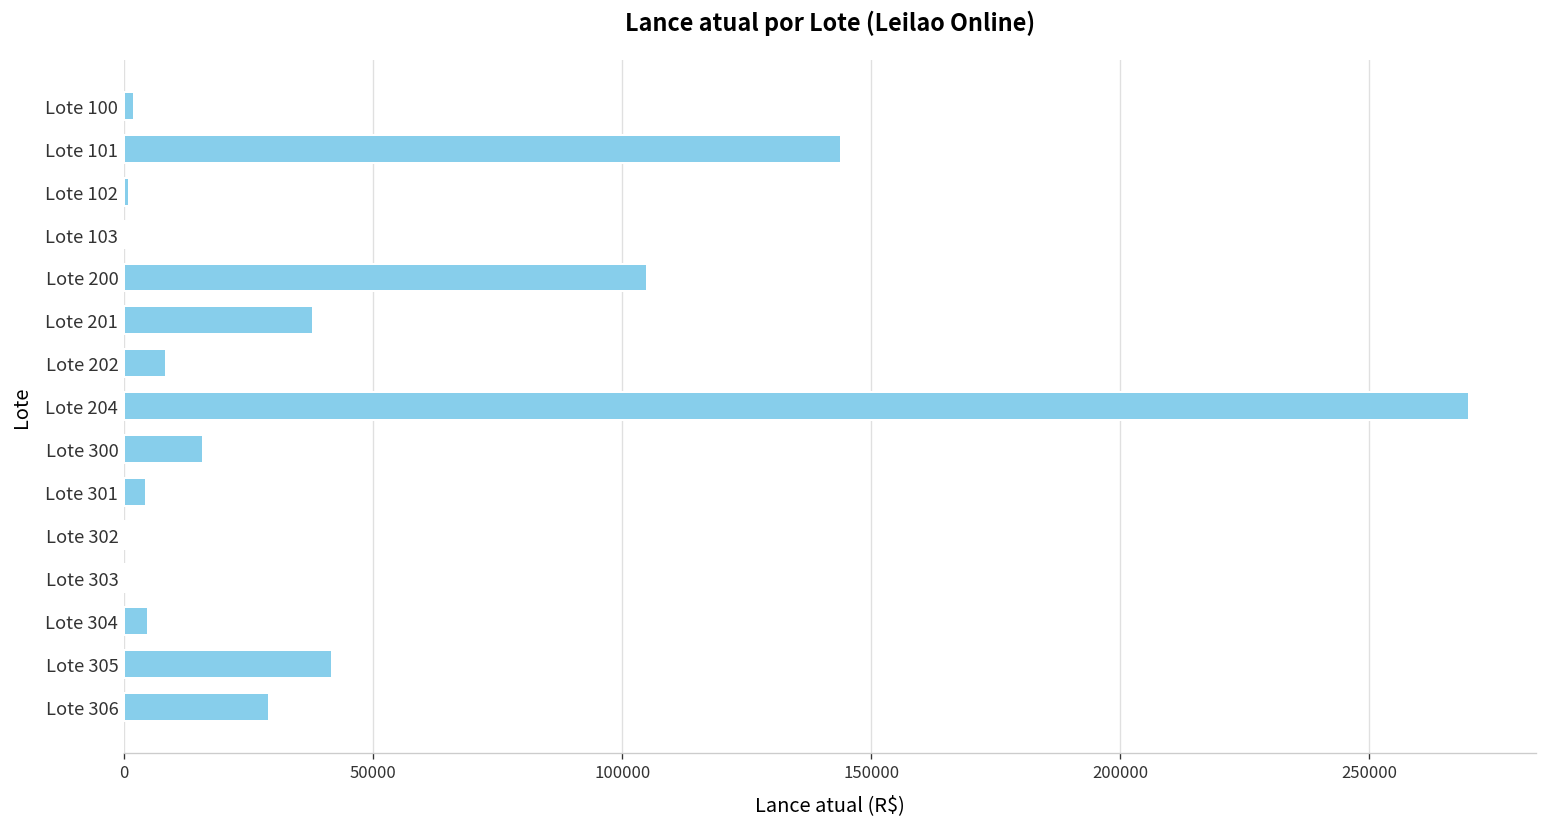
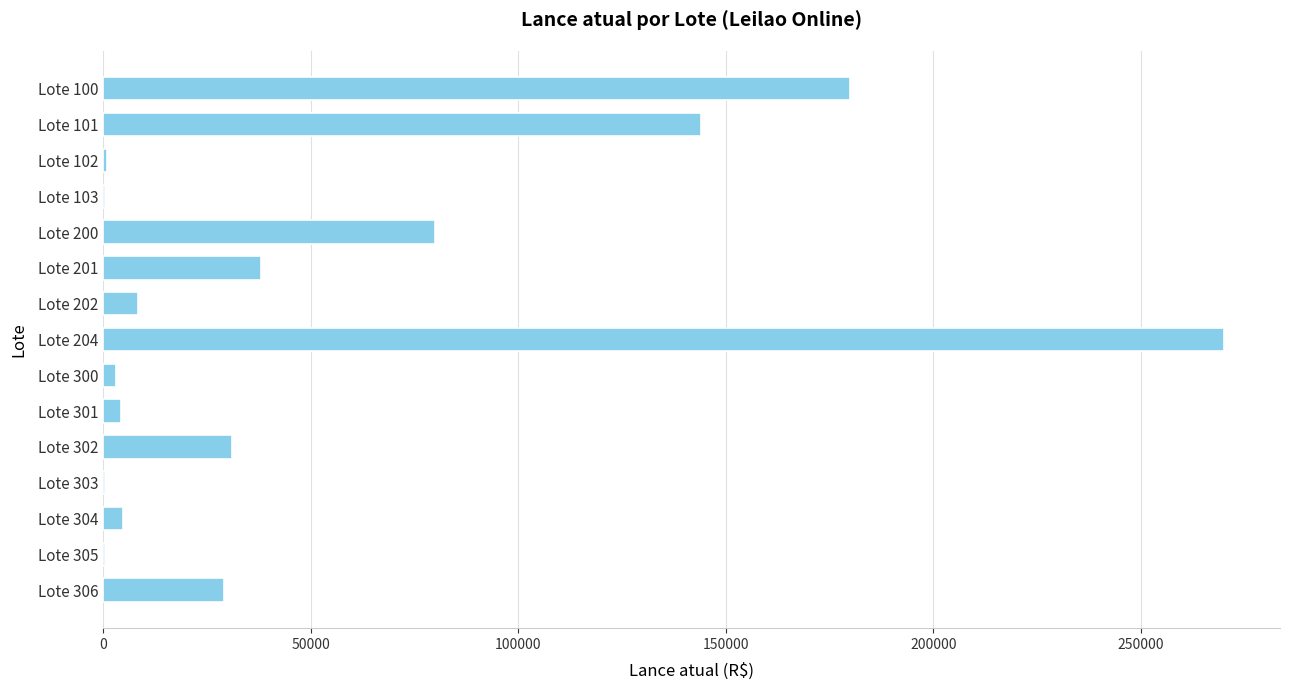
Lote 100: 2000 -> 180000
Lote 200: 105000 -> 80000
Lote 300: 16000 -> 3000
Lote 302: 0 -> 31000
Lote 305: 42000 -> 0
